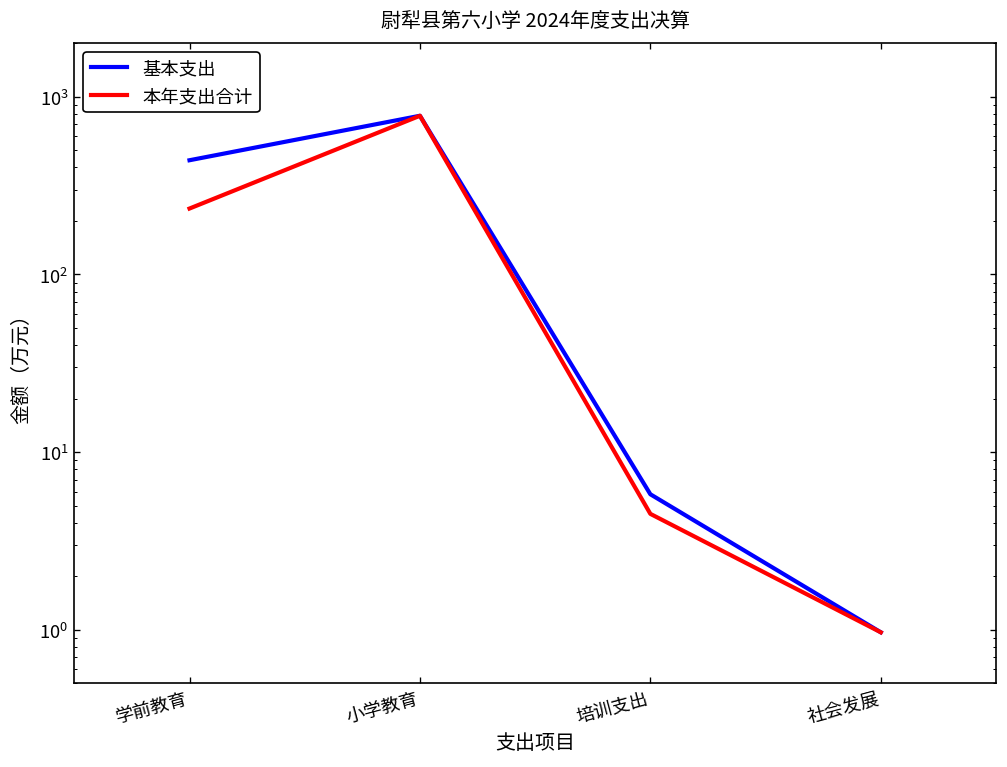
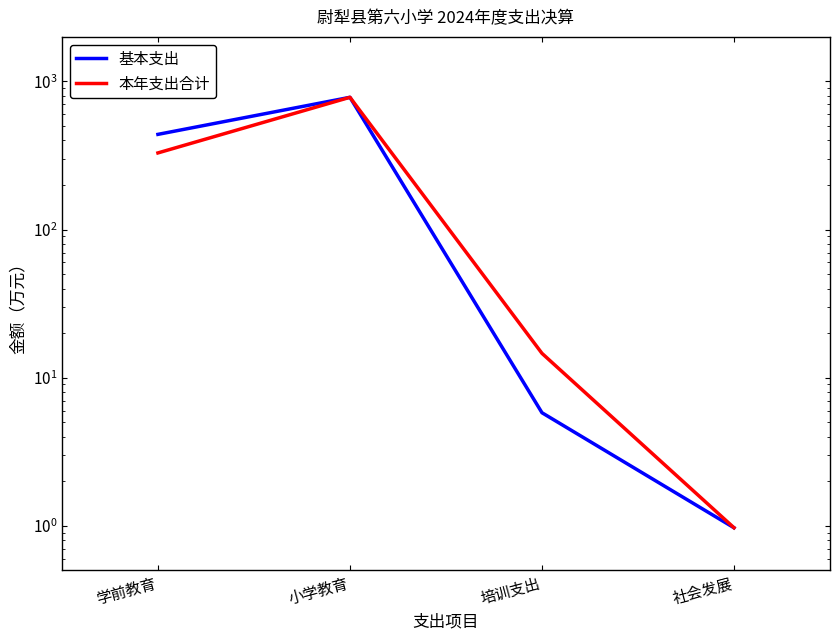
本年支出合计, 学前教育: 240 -> 330
本年支出合计, 培训支出: 4.5 -> 15
